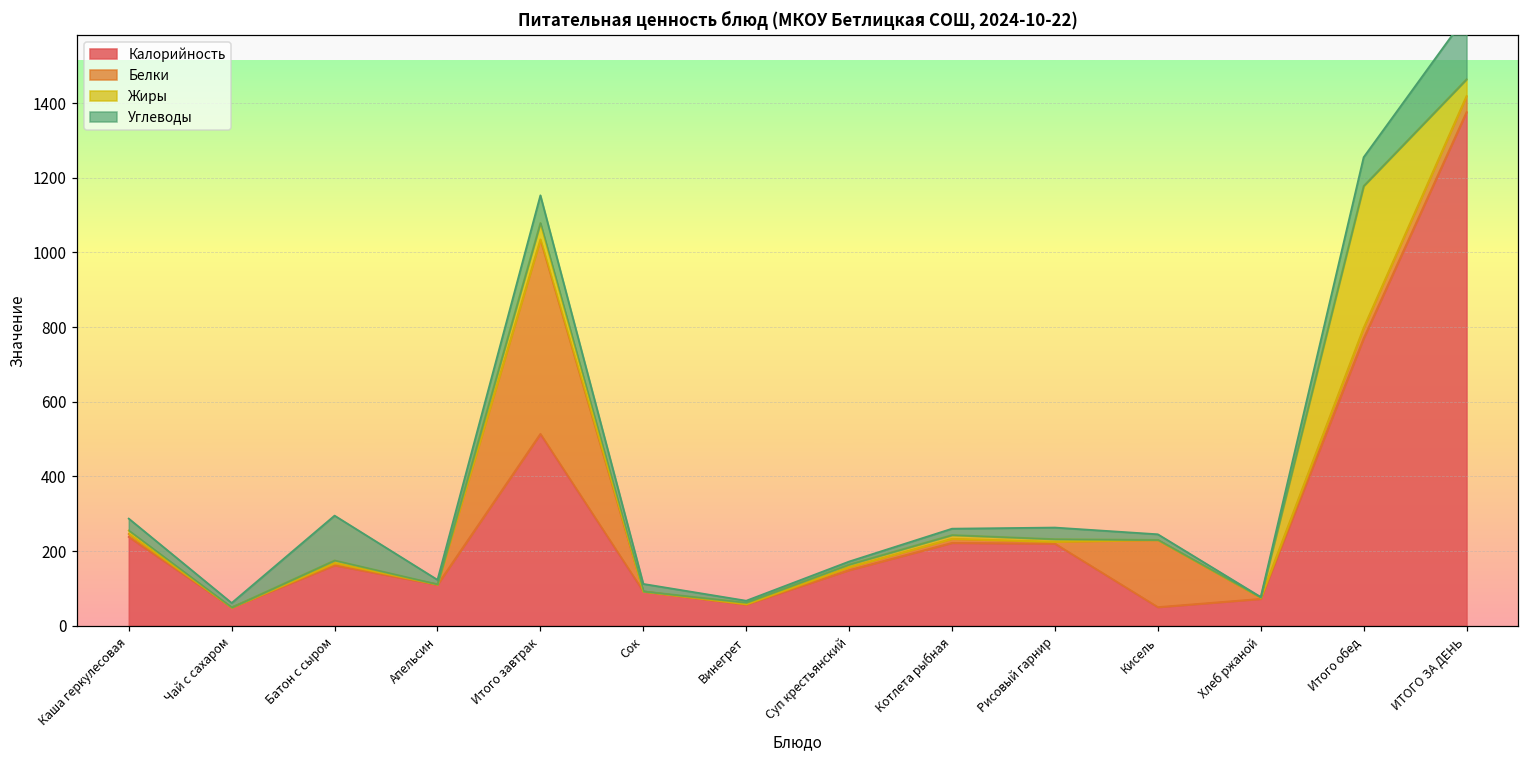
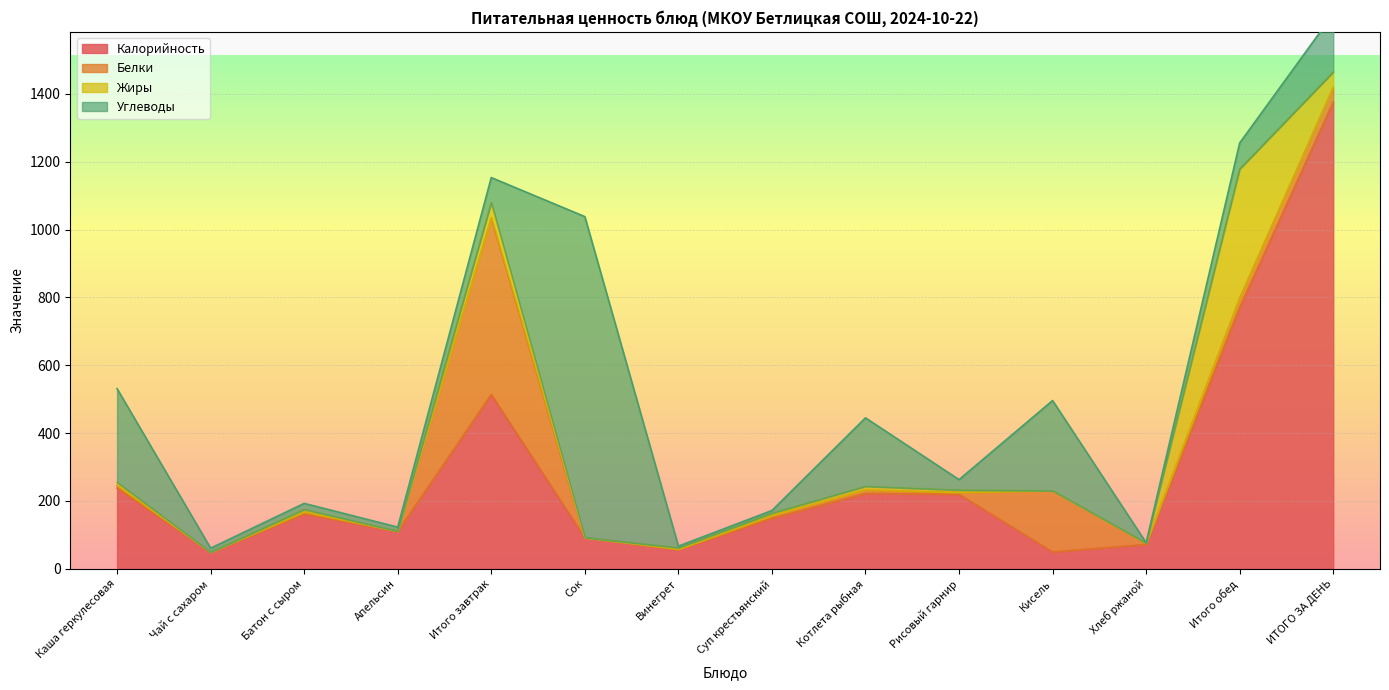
Углеводы, Каша геркулесовая: 30 -> 280
Углеводы, Батон с сыром: 120 -> 20
Углеводы, Сок: 20 -> 950
Углеводы, Котлета рыбная: 20 -> 200
Углеводы, Кисель: 20 -> 270
